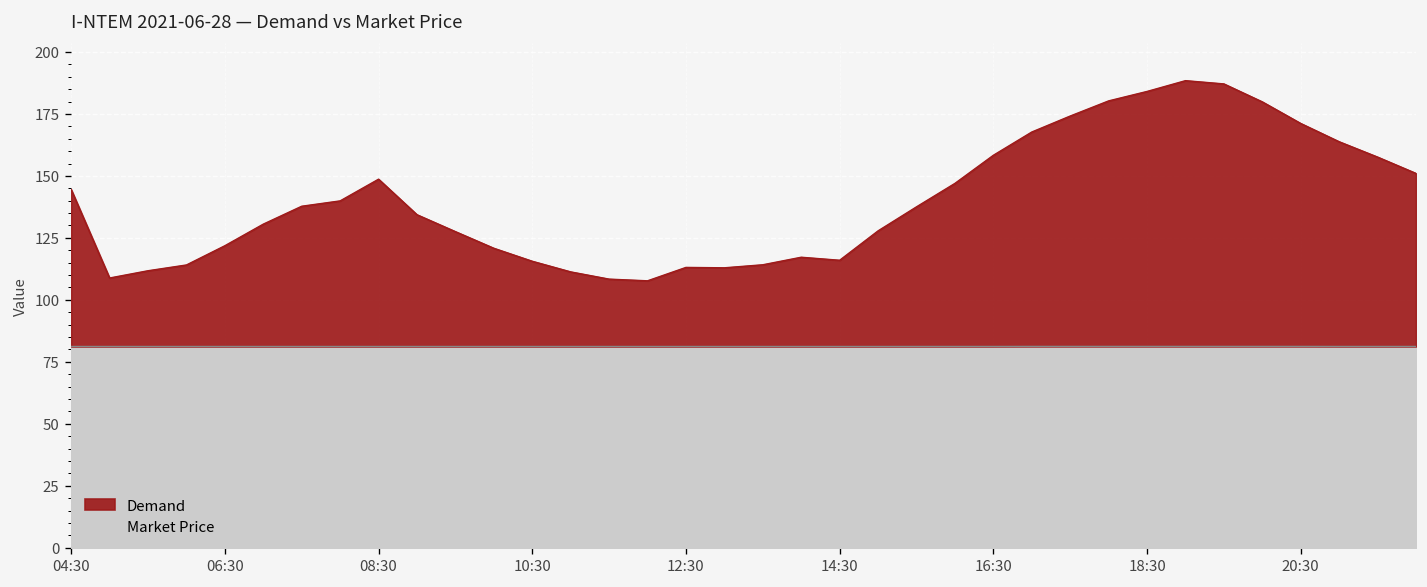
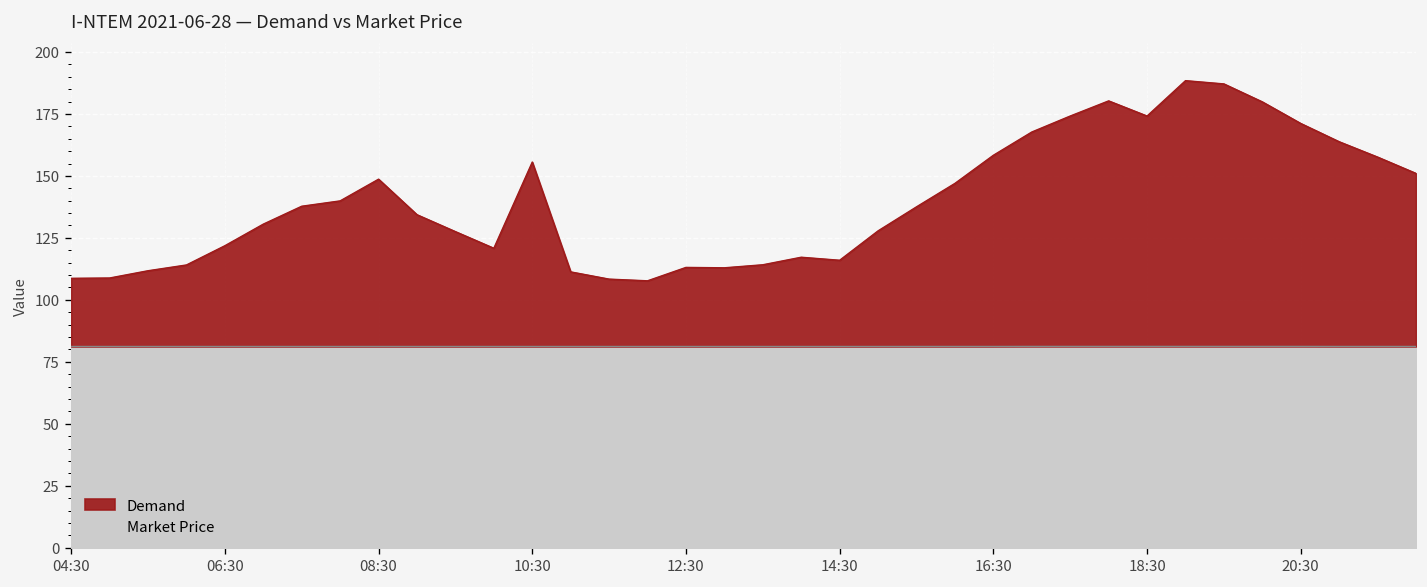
Demand, 04:30: 145 -> 109
Demand, 10:30: 116 -> 156
Demand, 18:30: 184 -> 174
